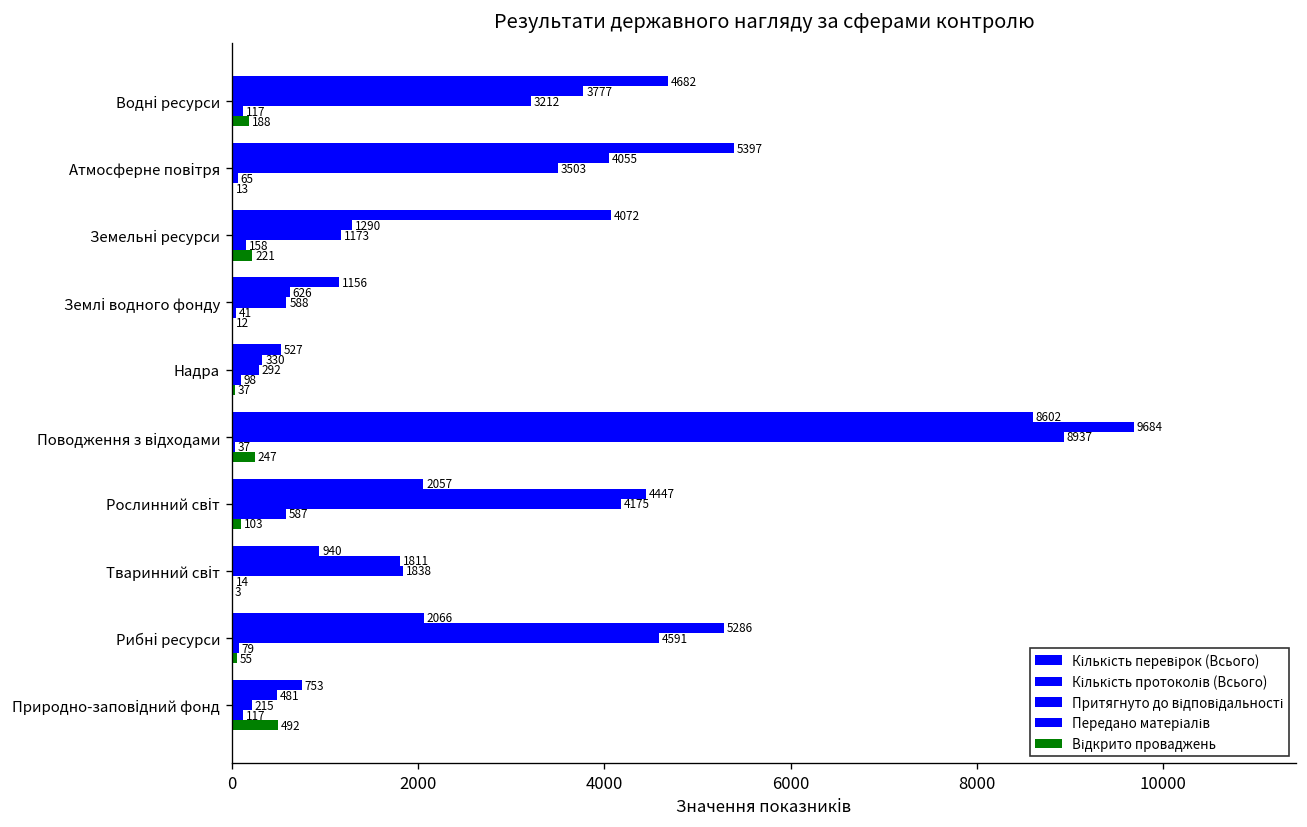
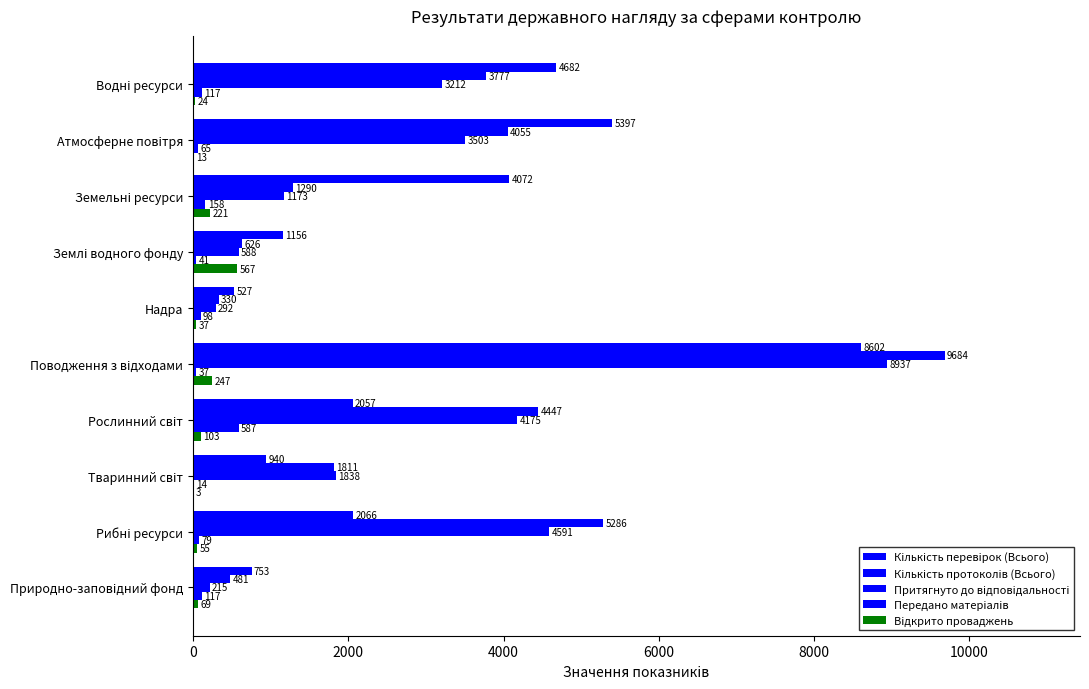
Відкрито проваджень, Водні ресурси: 188 -> 24
Відкрито проваджень, Землі водного фонду: 12 -> 567
Відкрито проваджень, Природно-заповідний фонд: 492 -> 69
